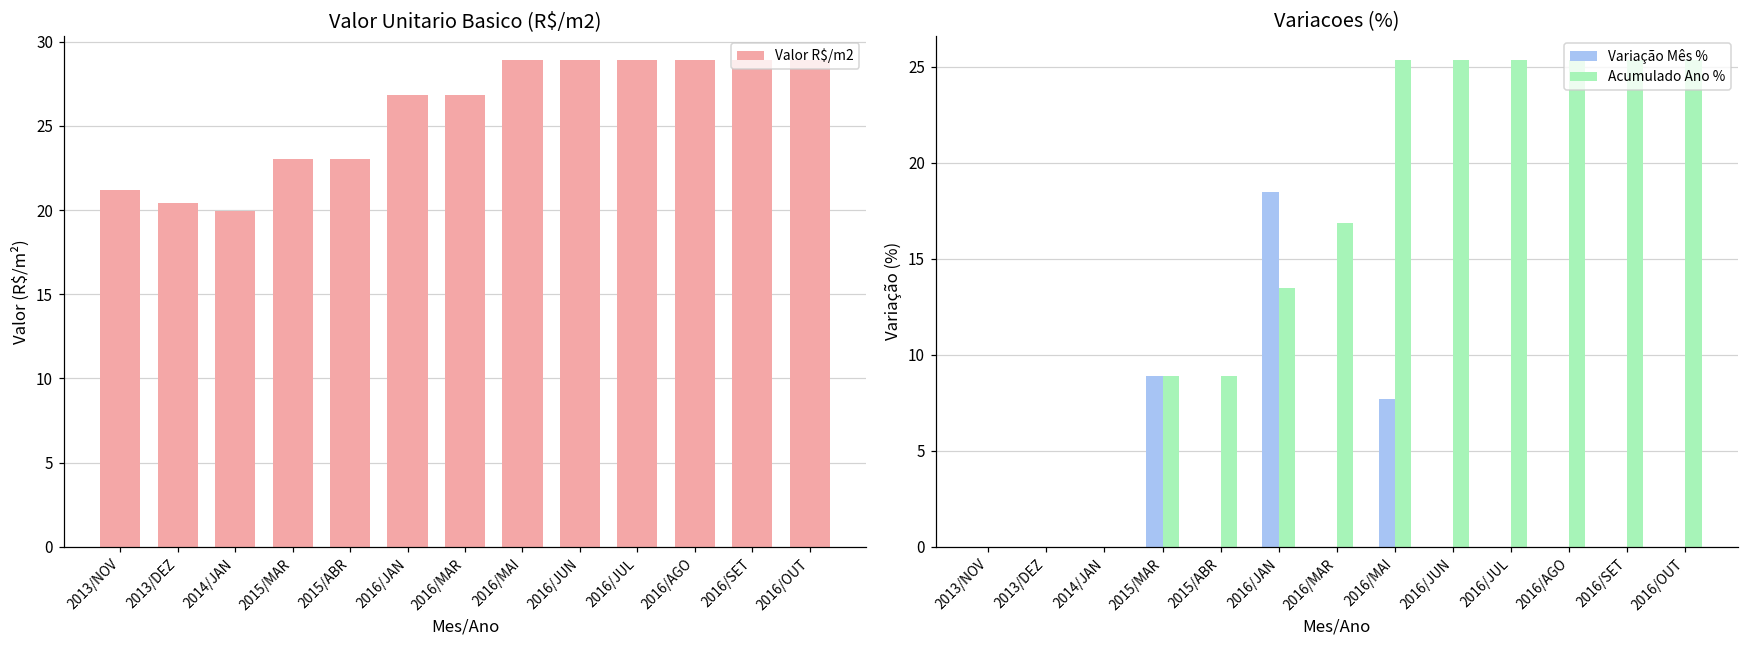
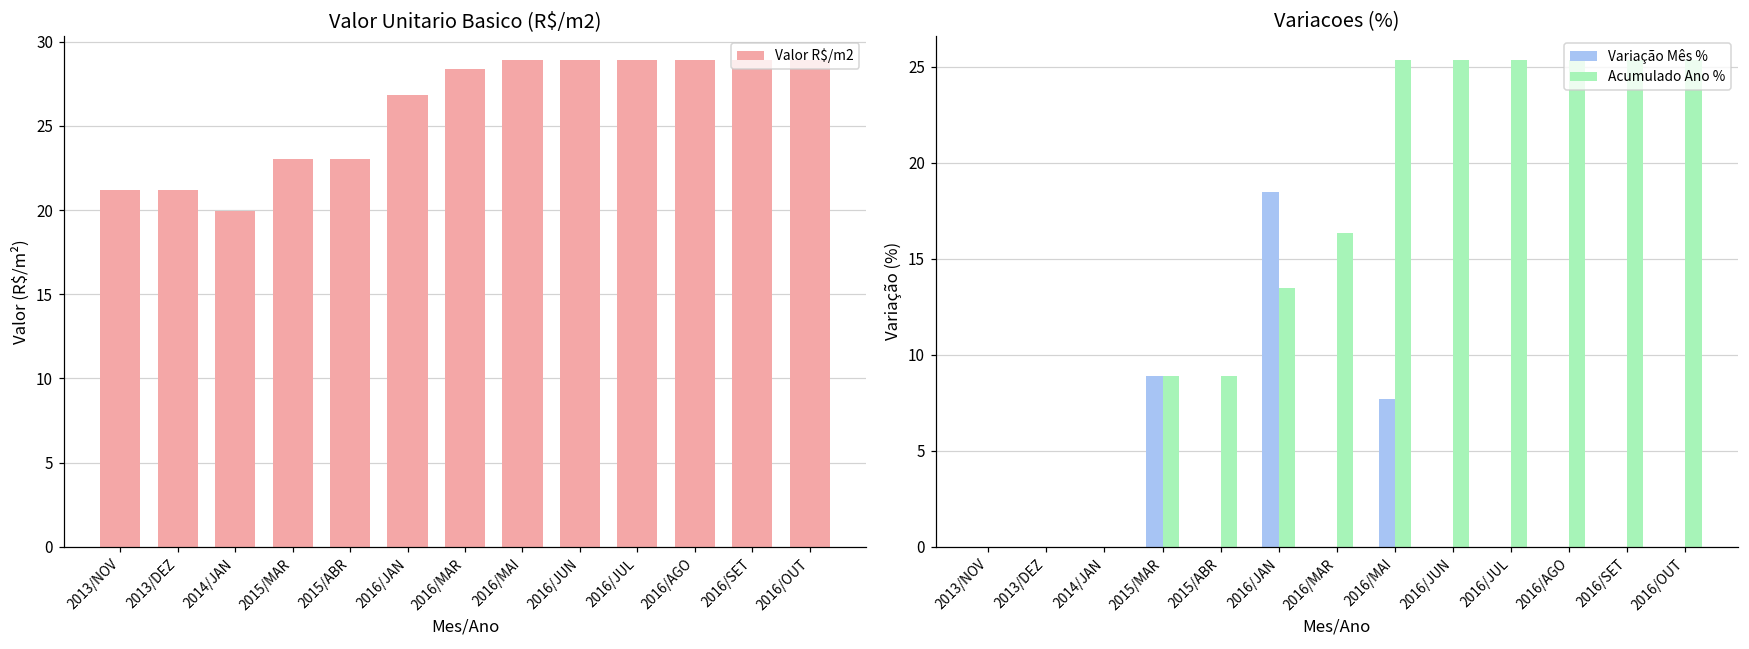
Valor Unitario Basico (R$/m2), 2013/DEZ: 20.4 -> 21.2
Valor Unitario Basico (R$/m2), 2016/MAR: 26.8 -> 28.4
Variacoes (%), Acumulado Ano %, 2016/MAR: 16.9 -> 16.4
